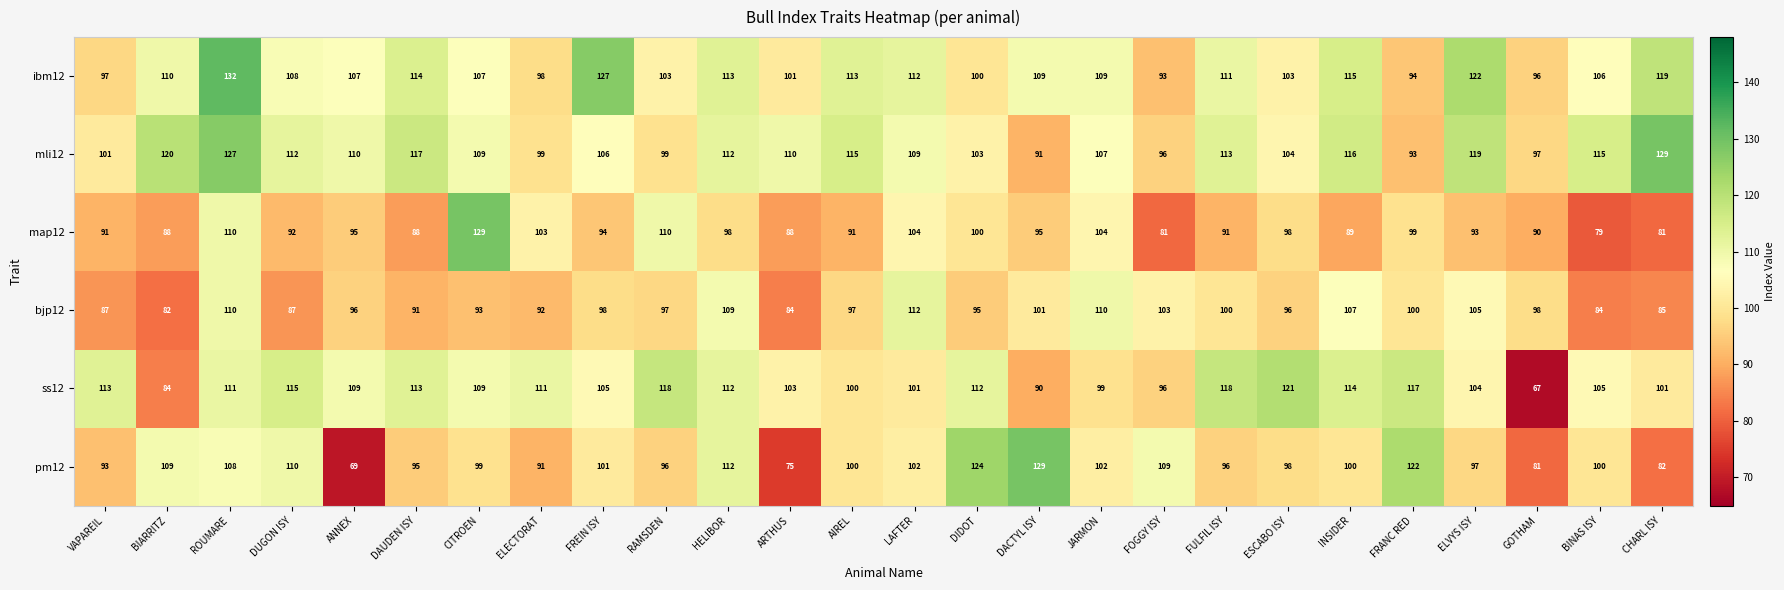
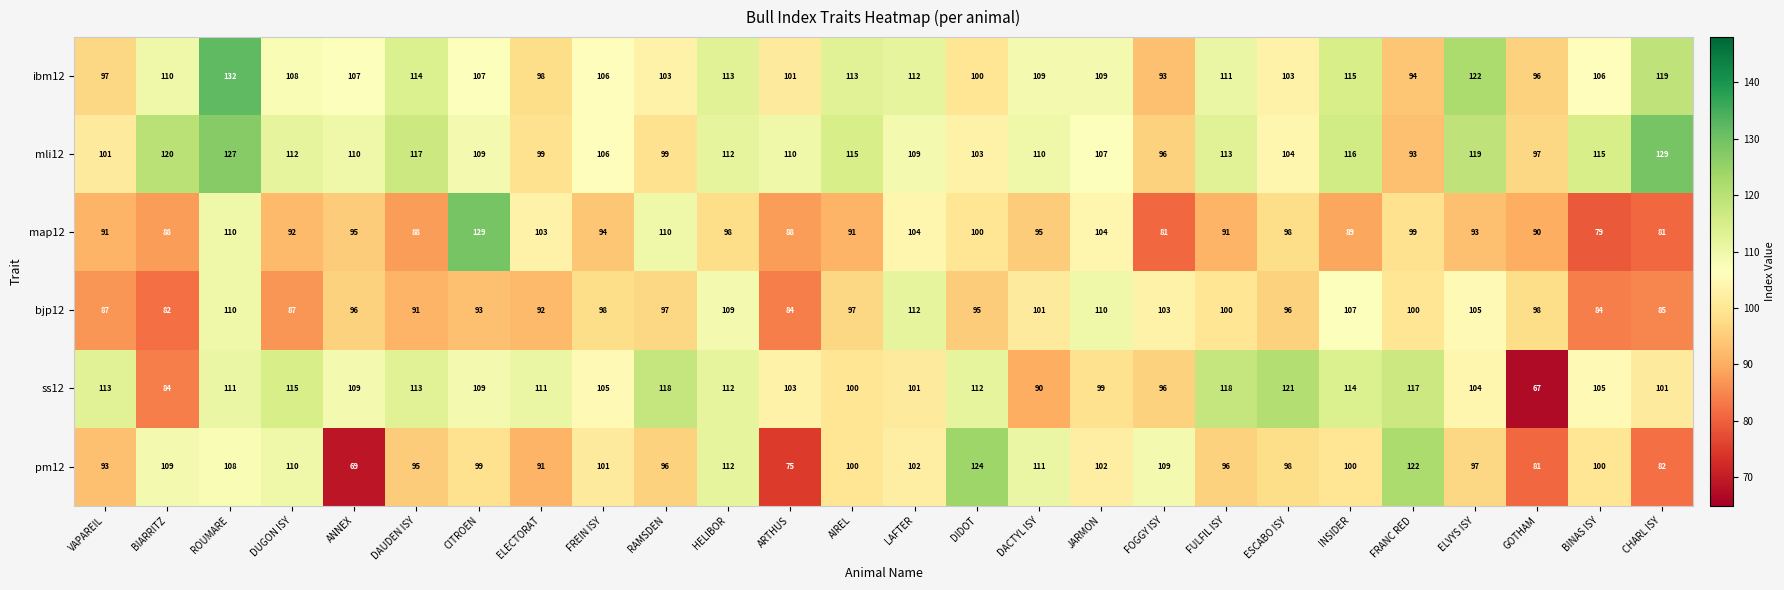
ibm12, FREIN ISY: 127 -> 106
mli12, DACTYL ISY: 91 -> 110
pm12, DACTYL ISY: 129 -> 111
